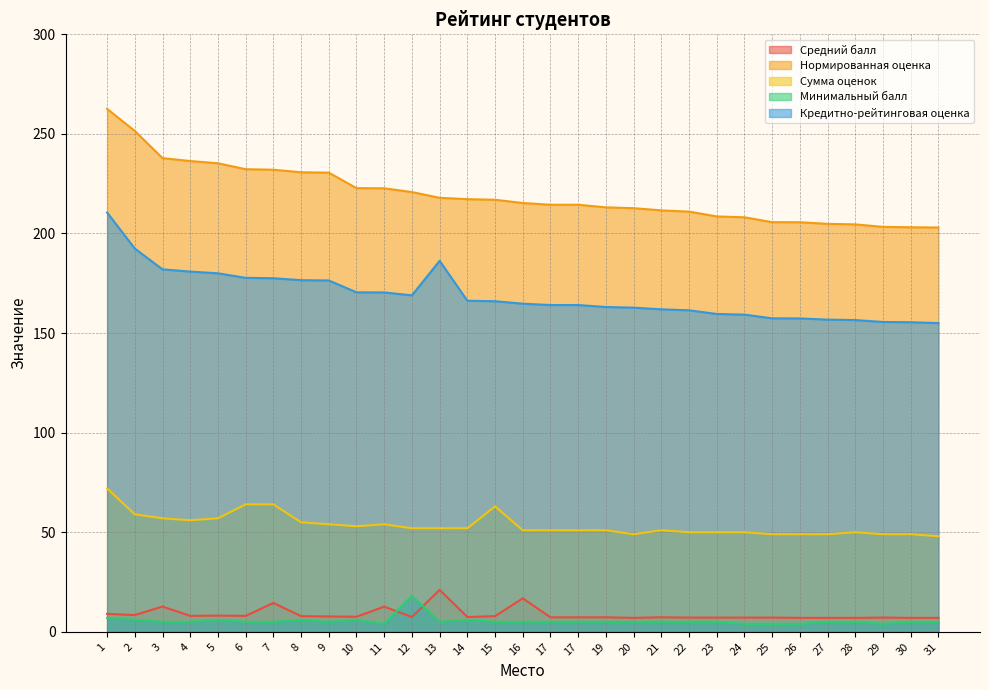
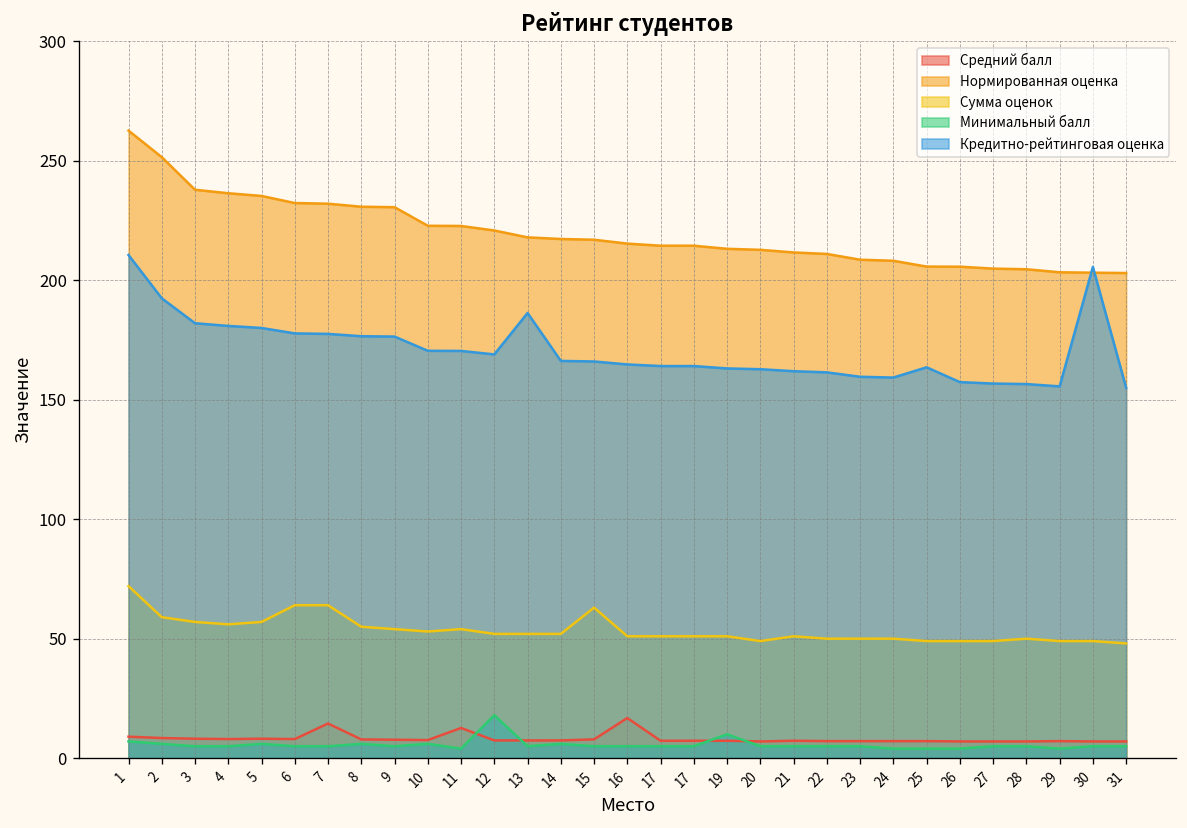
Средний балл, 3: 13 -> 8
Средний балл, 13: 21 -> 7
Минимальный балл, 19: 5 -> 10
Кредитно-рейтинговая оценка, 25: 157 -> 164
Кредитно-рейтинговая оценка, 30: 155 -> 206
